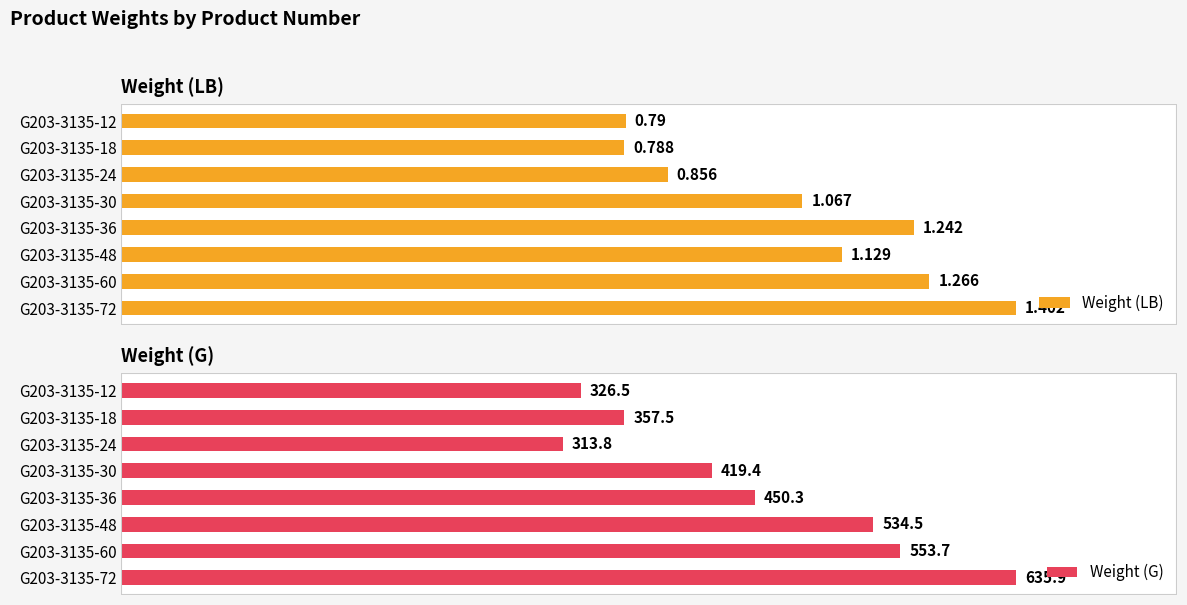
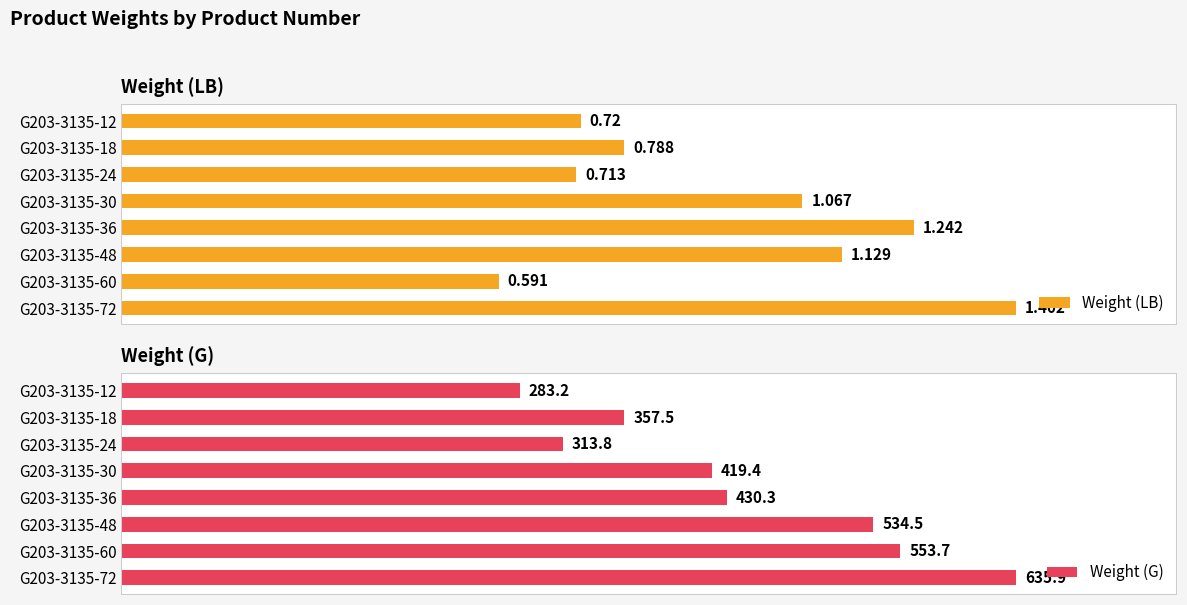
Weight (LB), G203-3135-12: 0.79 -> 0.72
Weight (LB), G203-3135-24: 0.856 -> 0.713
Weight (LB), G203-3135-60: 1.266 -> 0.591
Weight (G), G203-3135-12: 326.5 -> 283.2
Weight (G), G203-3135-36: 450.3 -> 430.3
